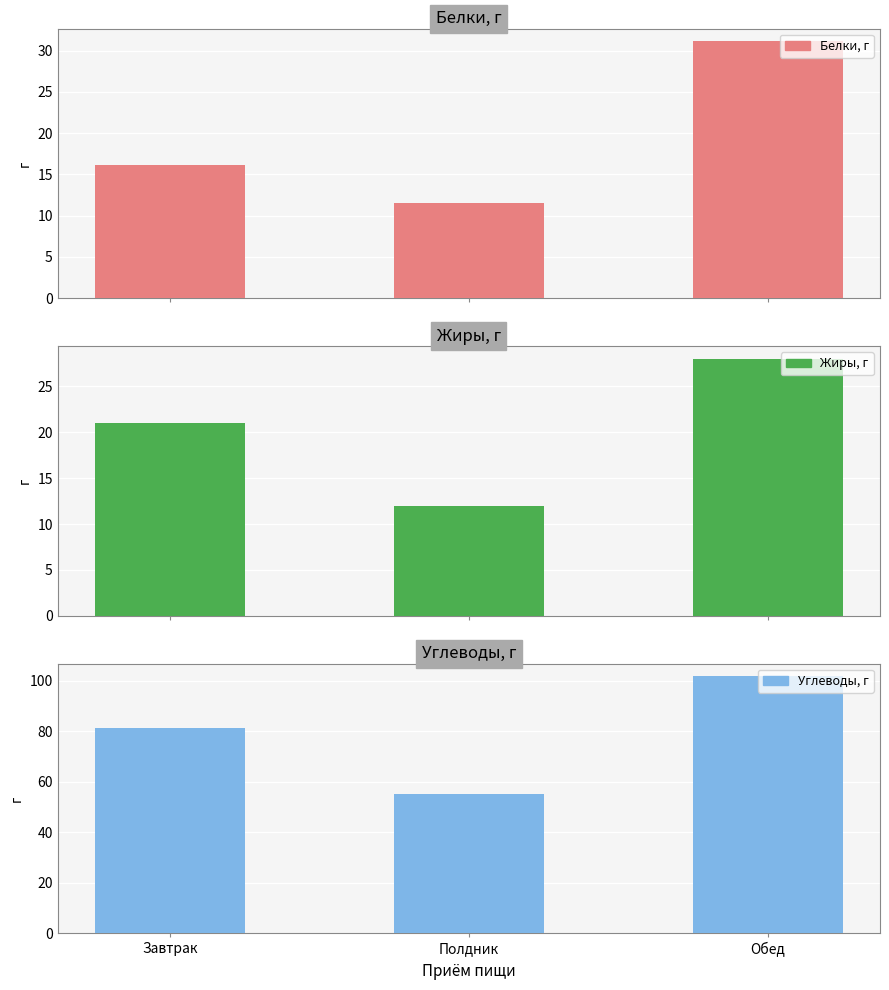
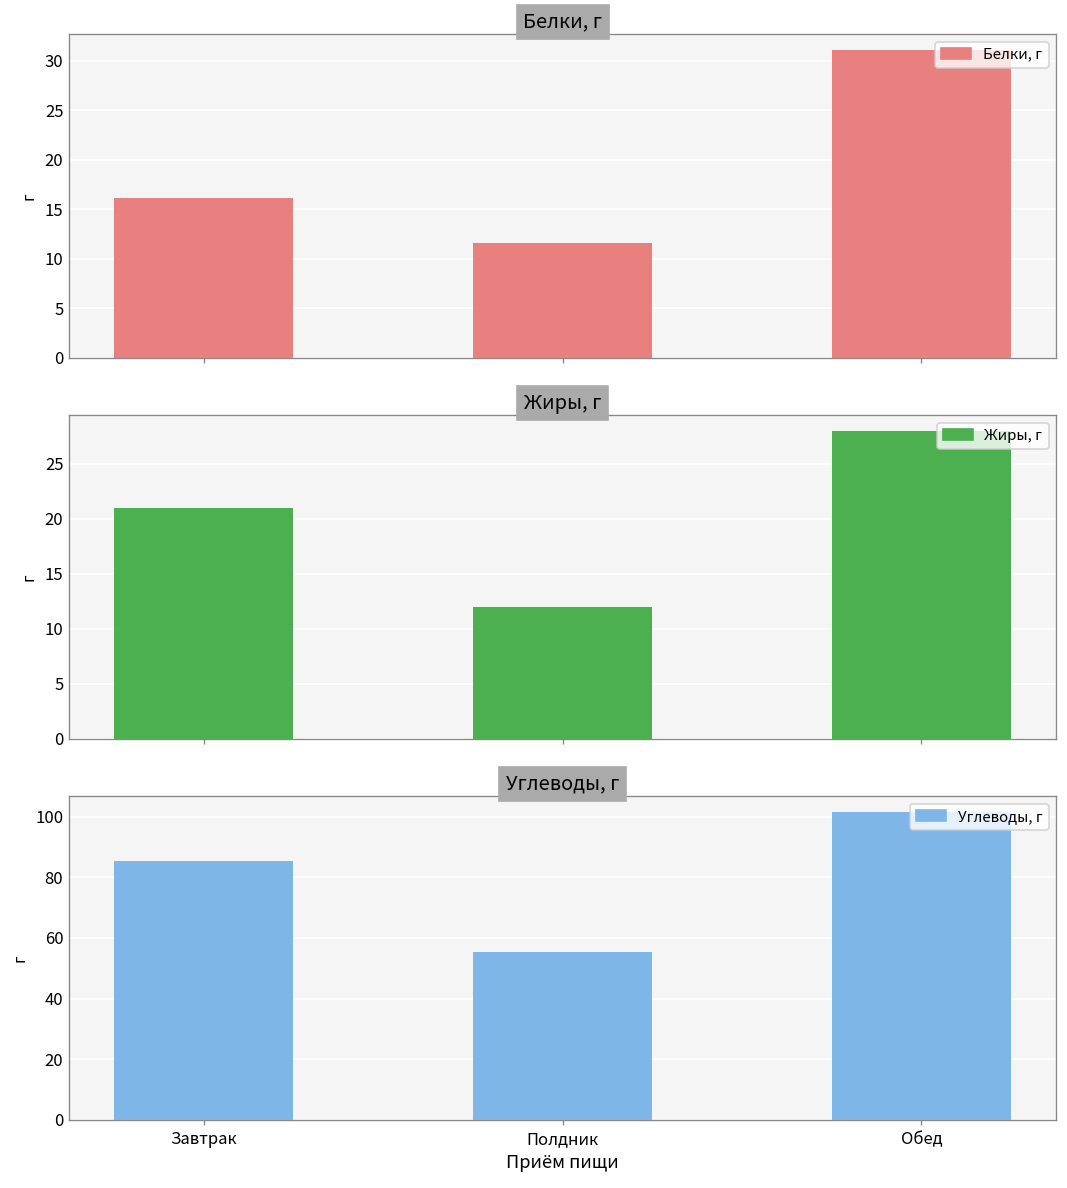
Углеводы, г, Завтрак: 81 -> 86
